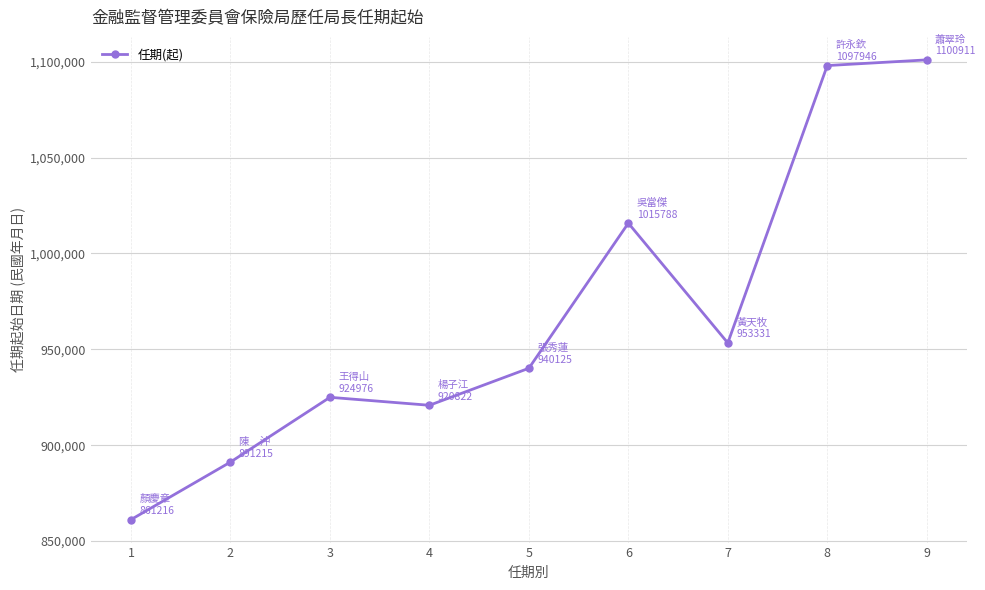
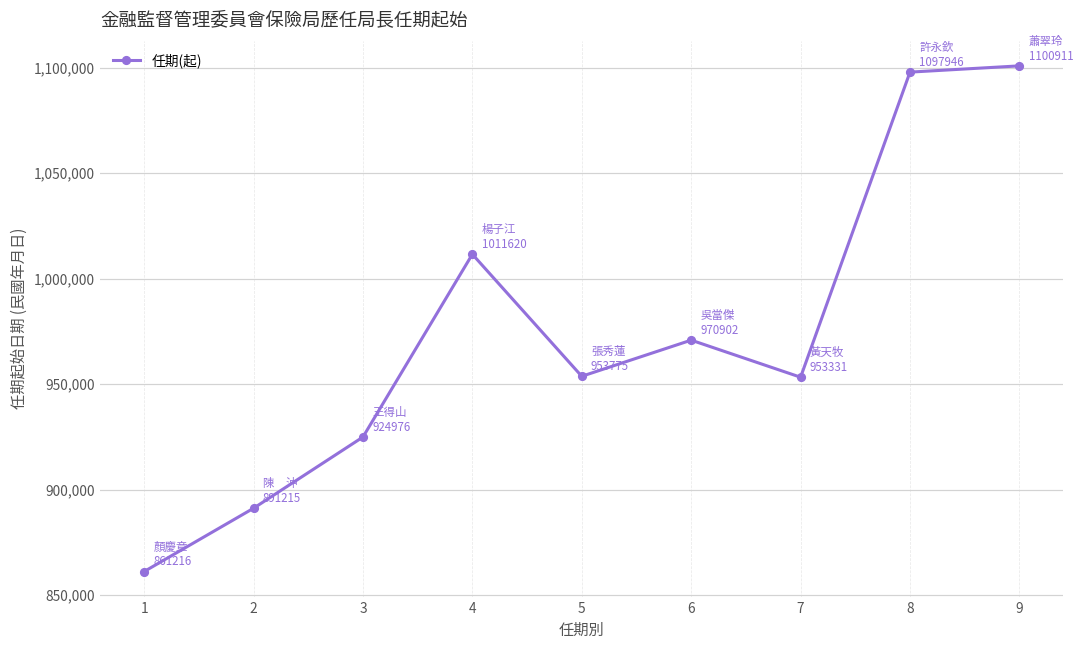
4: 920822 -> 1011620
5: 940125 -> 953775
6: 1015788 -> 970902
